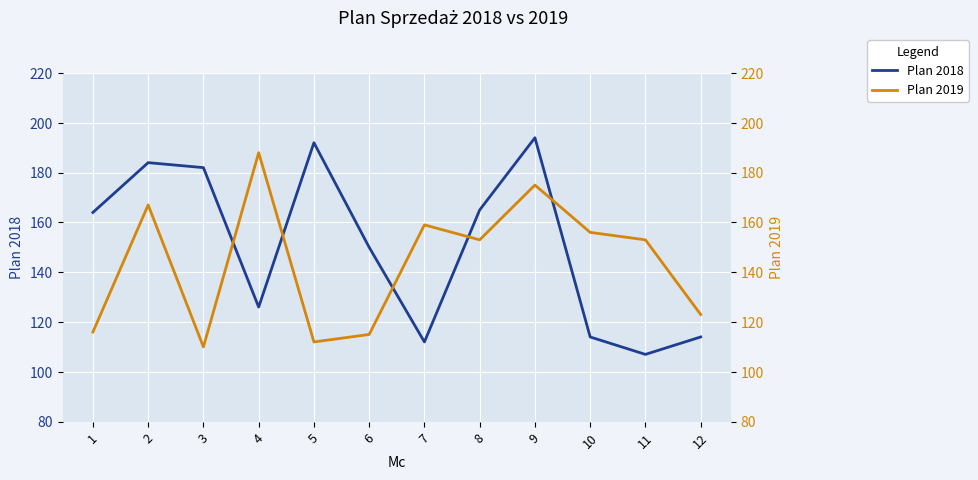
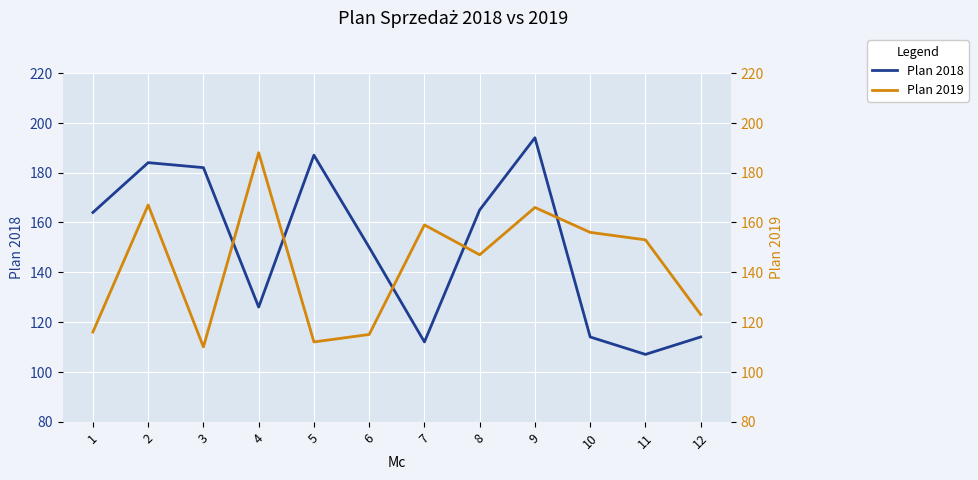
Plan 2018, 5: 192 -> 187
Plan 2019, 8: 153 -> 147
Plan 2019, 9: 175 -> 166
